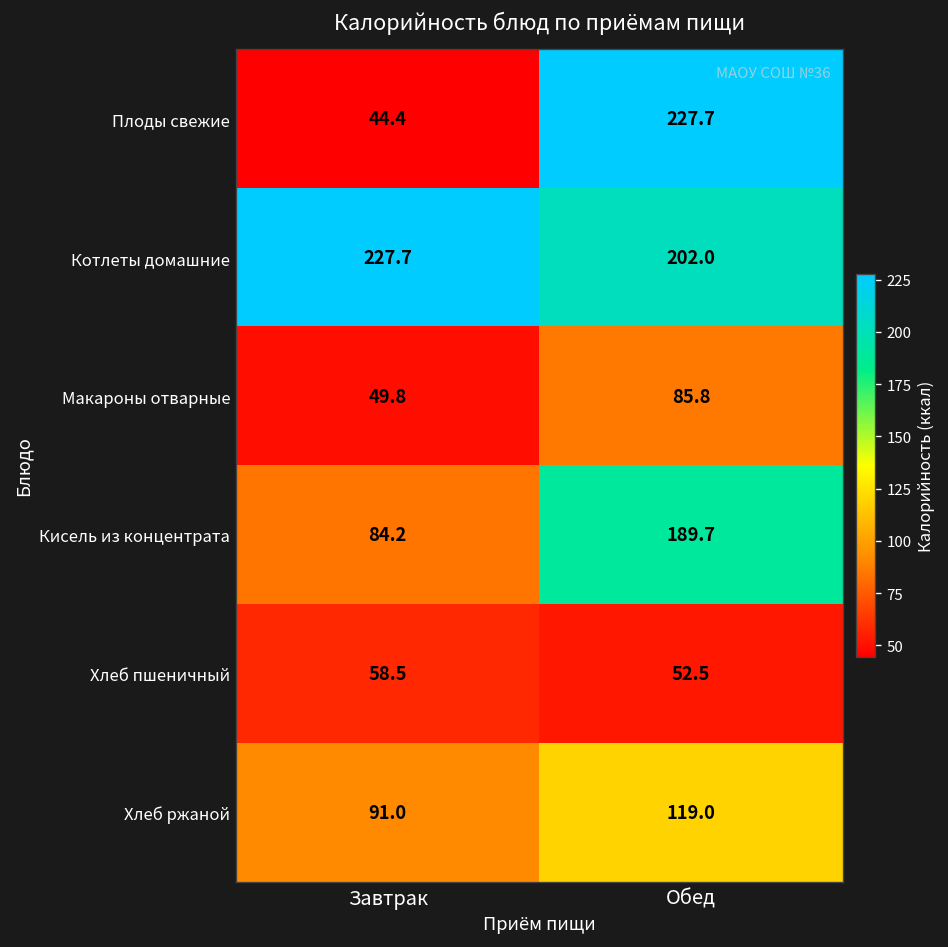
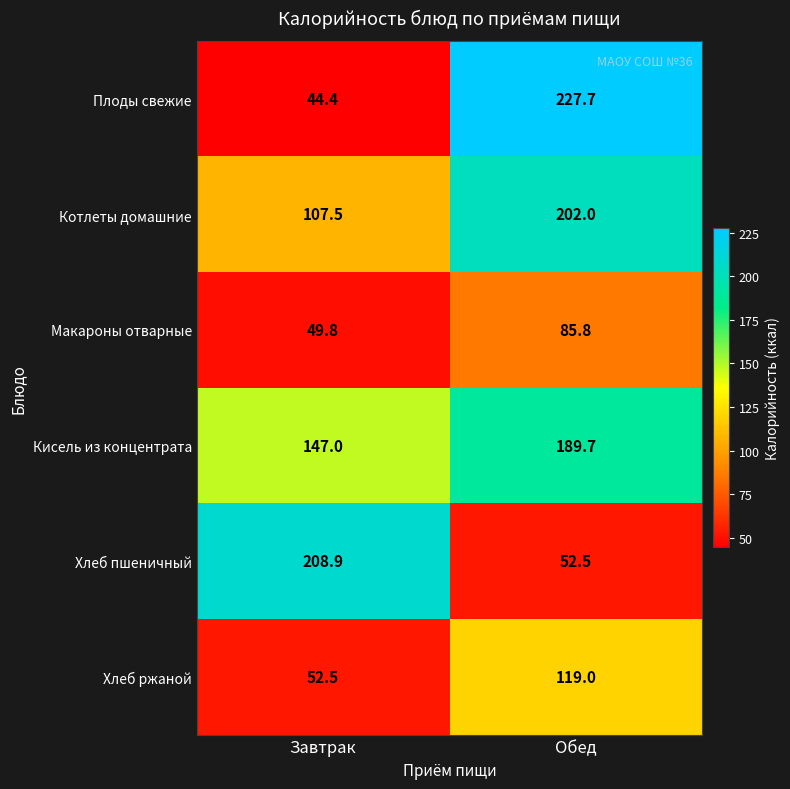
Котлеты домашние, Завтрак: 227.7 -> 107.5
Кисель из концентрата, Завтрак: 84.2 -> 147.0
Хлеб пшеничный, Завтрак: 58.5 -> 208.9
Хлеб ржаной, Завтрак: 91.0 -> 52.5
